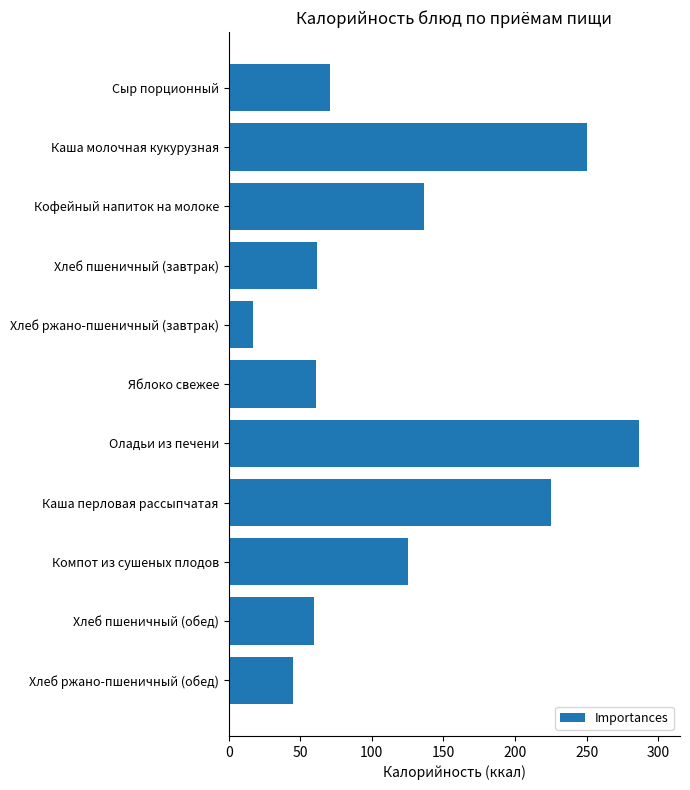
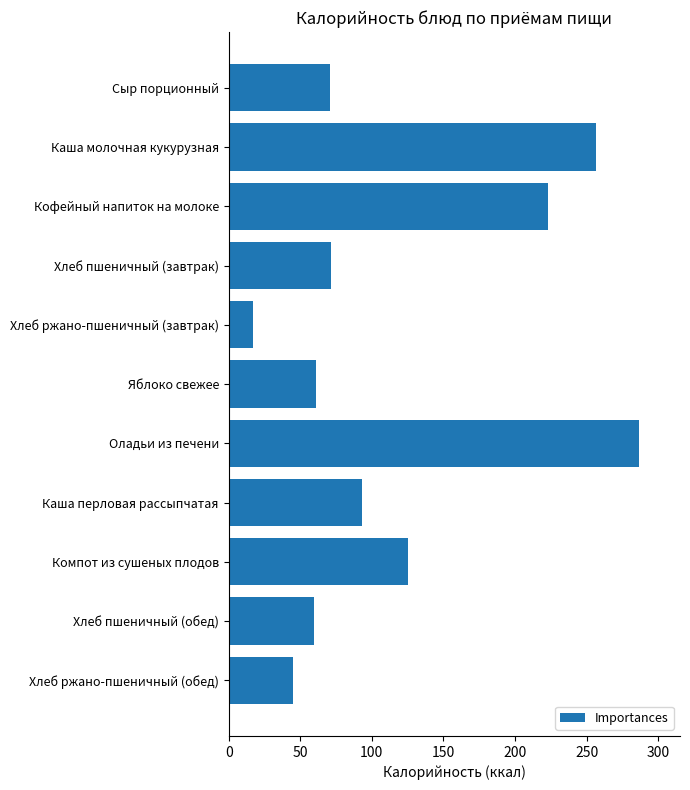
Каша молочная кукурузная: 251 -> 256
Кофейный напиток на молоке: 137 -> 223
Хлеб пшеничный (завтрак): 62 -> 71
Каша перловая рассыпчатая: 225 -> 93
